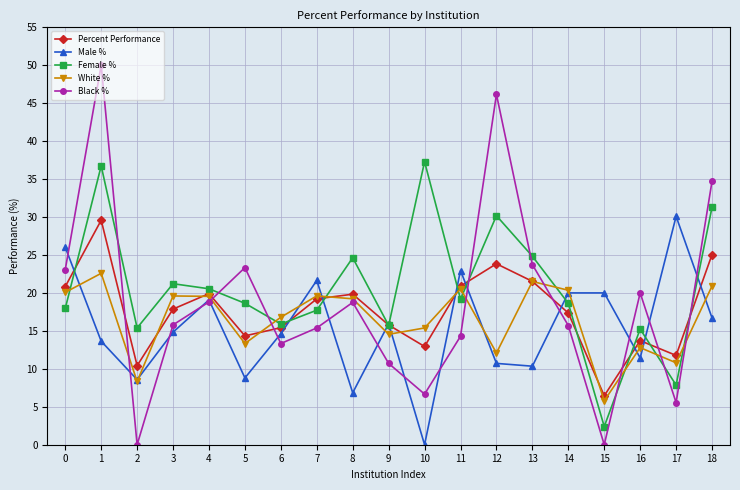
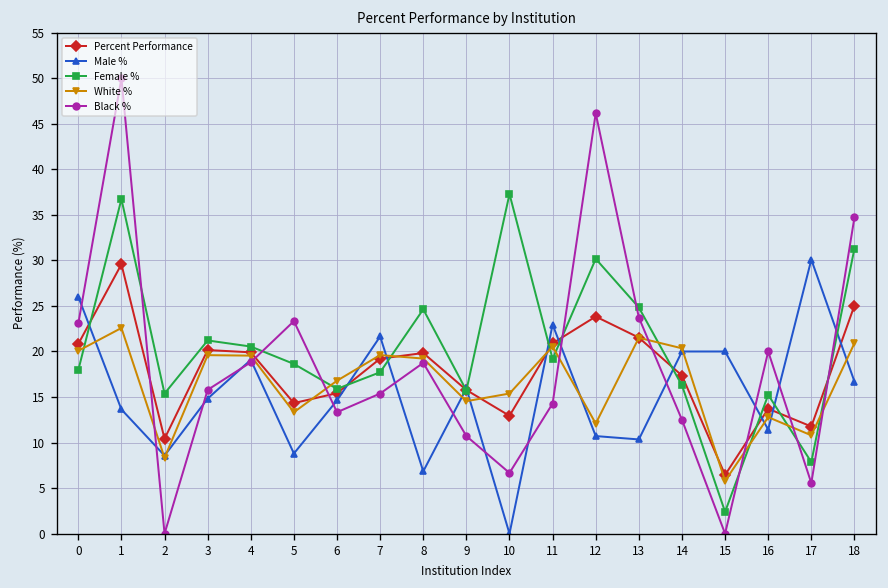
Percent Performance, 3: 18 -> 20
Female %, 14: 19 -> 16
Black %, 14: 16 -> 13
